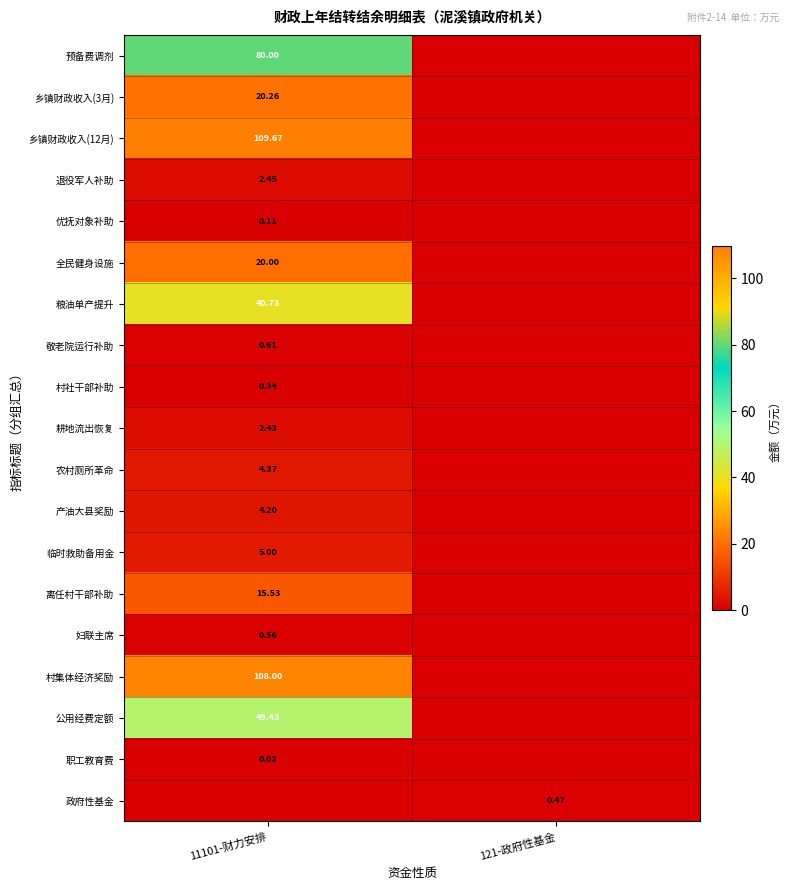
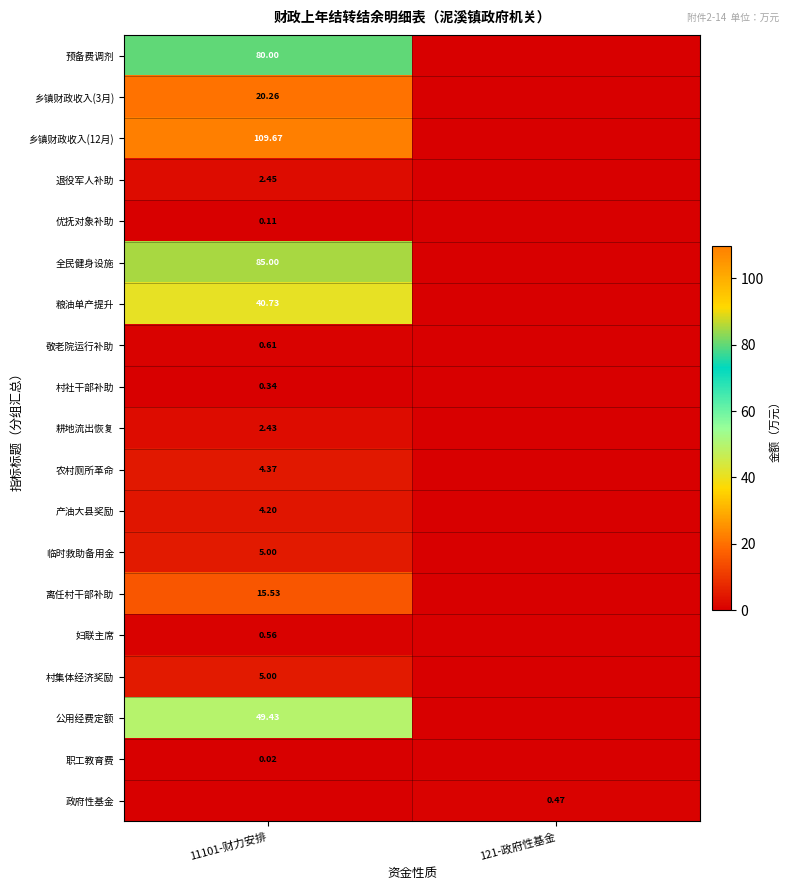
全民健身设施, 11101-财力安排: 20.00 -> 85.00
村集体经济奖励, 11101-财力安排: 108.00 -> 5.00
